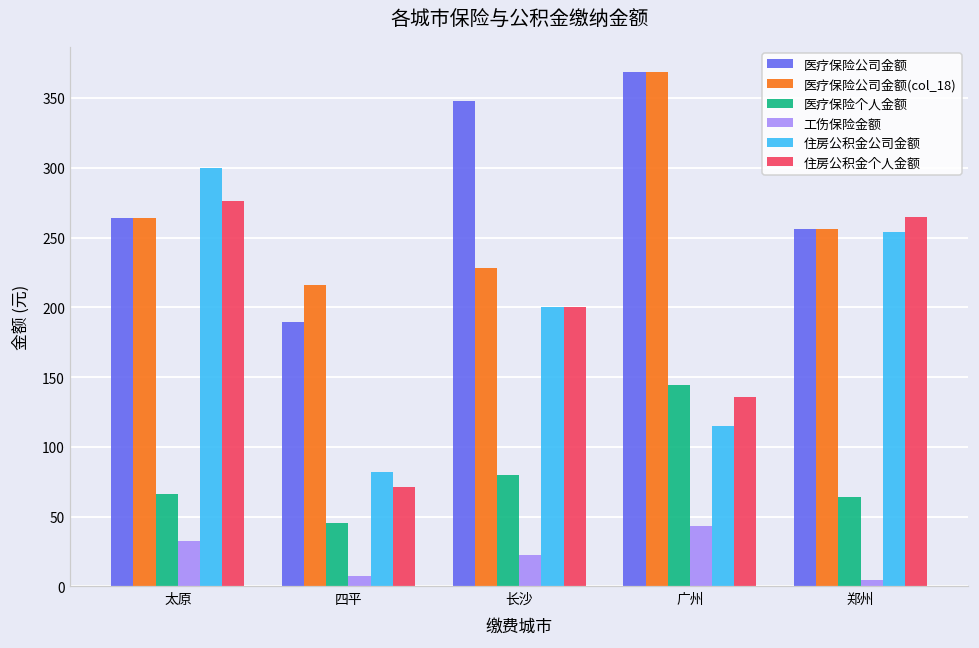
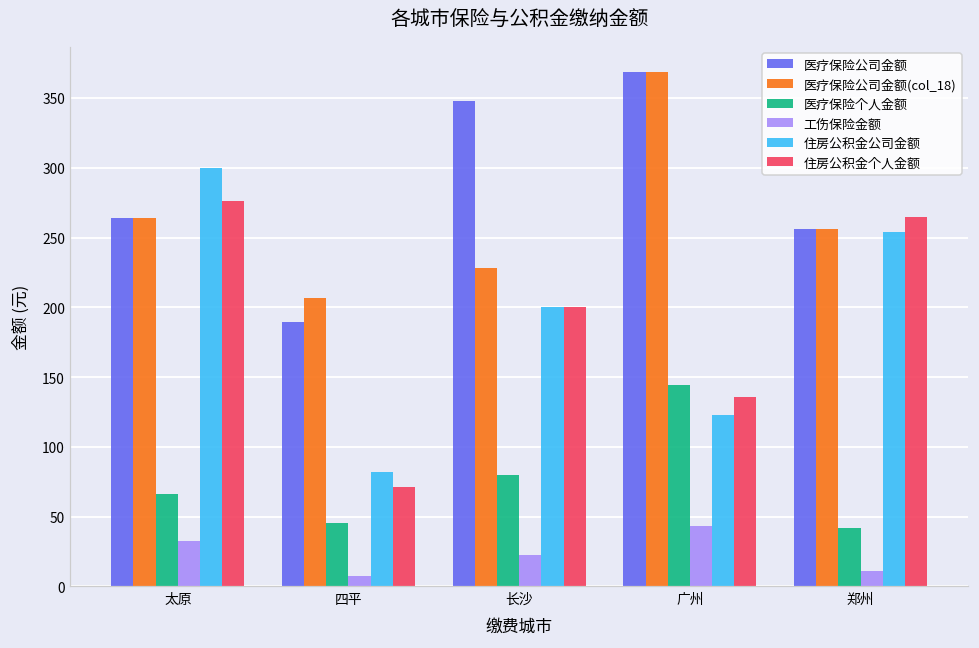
医疗保险公司金额(col_18), 四平: 216 -> 207
住房公积金公司金额, 广州: 115 -> 123
医疗保险个人金额, 郑州: 64 -> 42
工伤保险金额, 郑州: 4 -> 11
